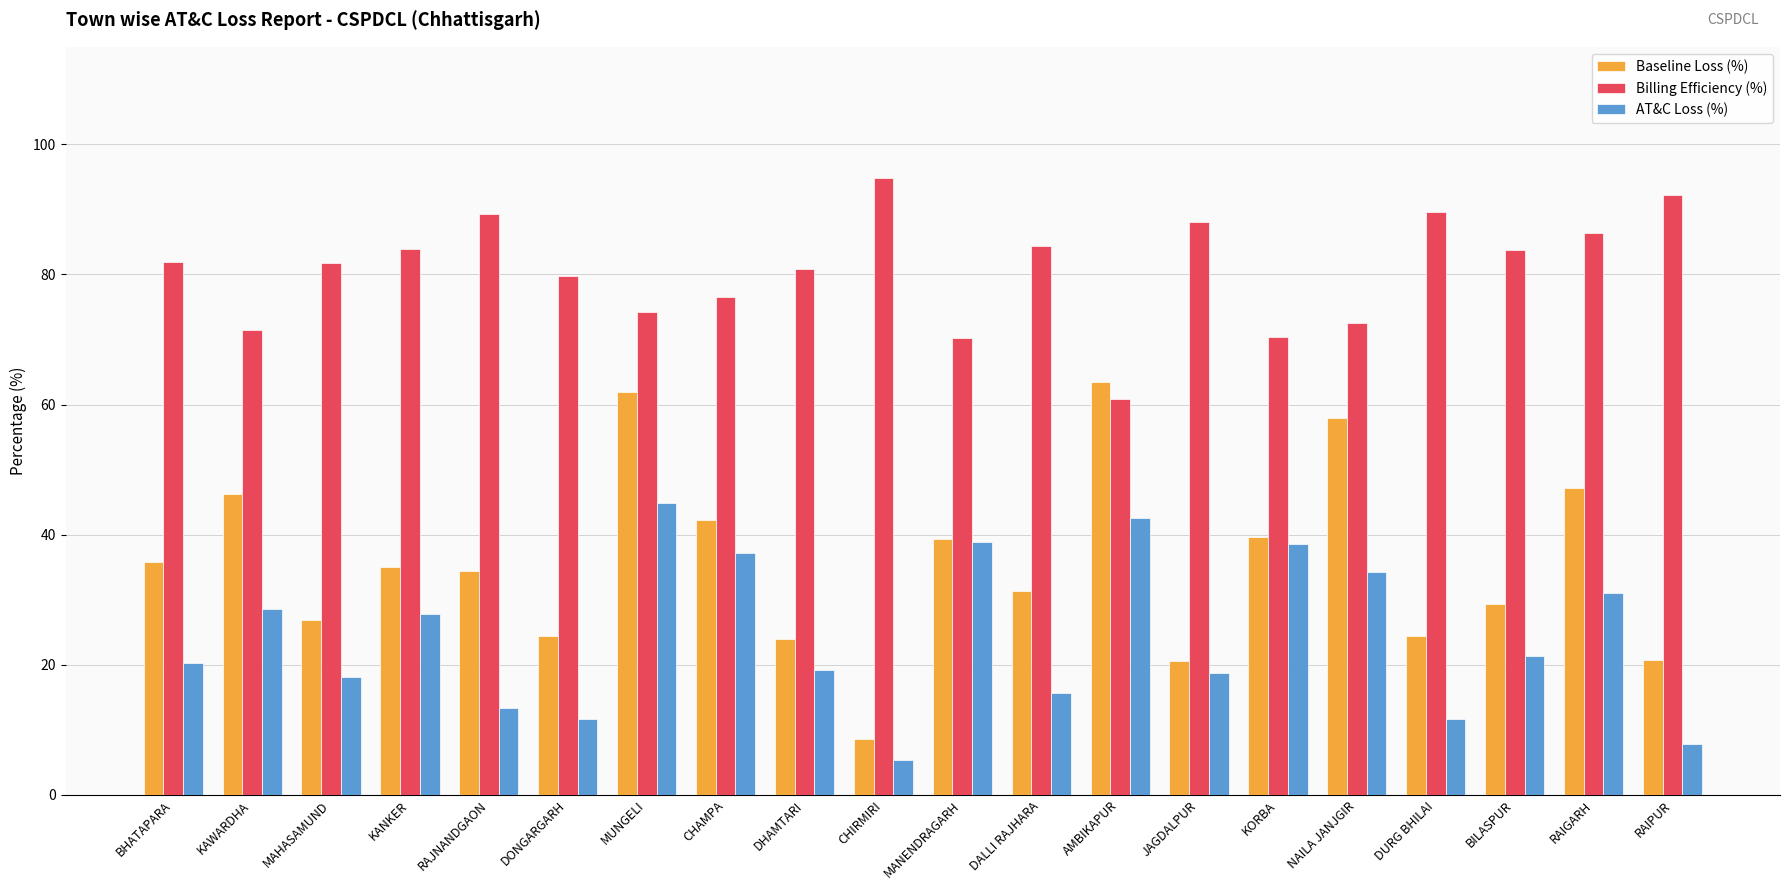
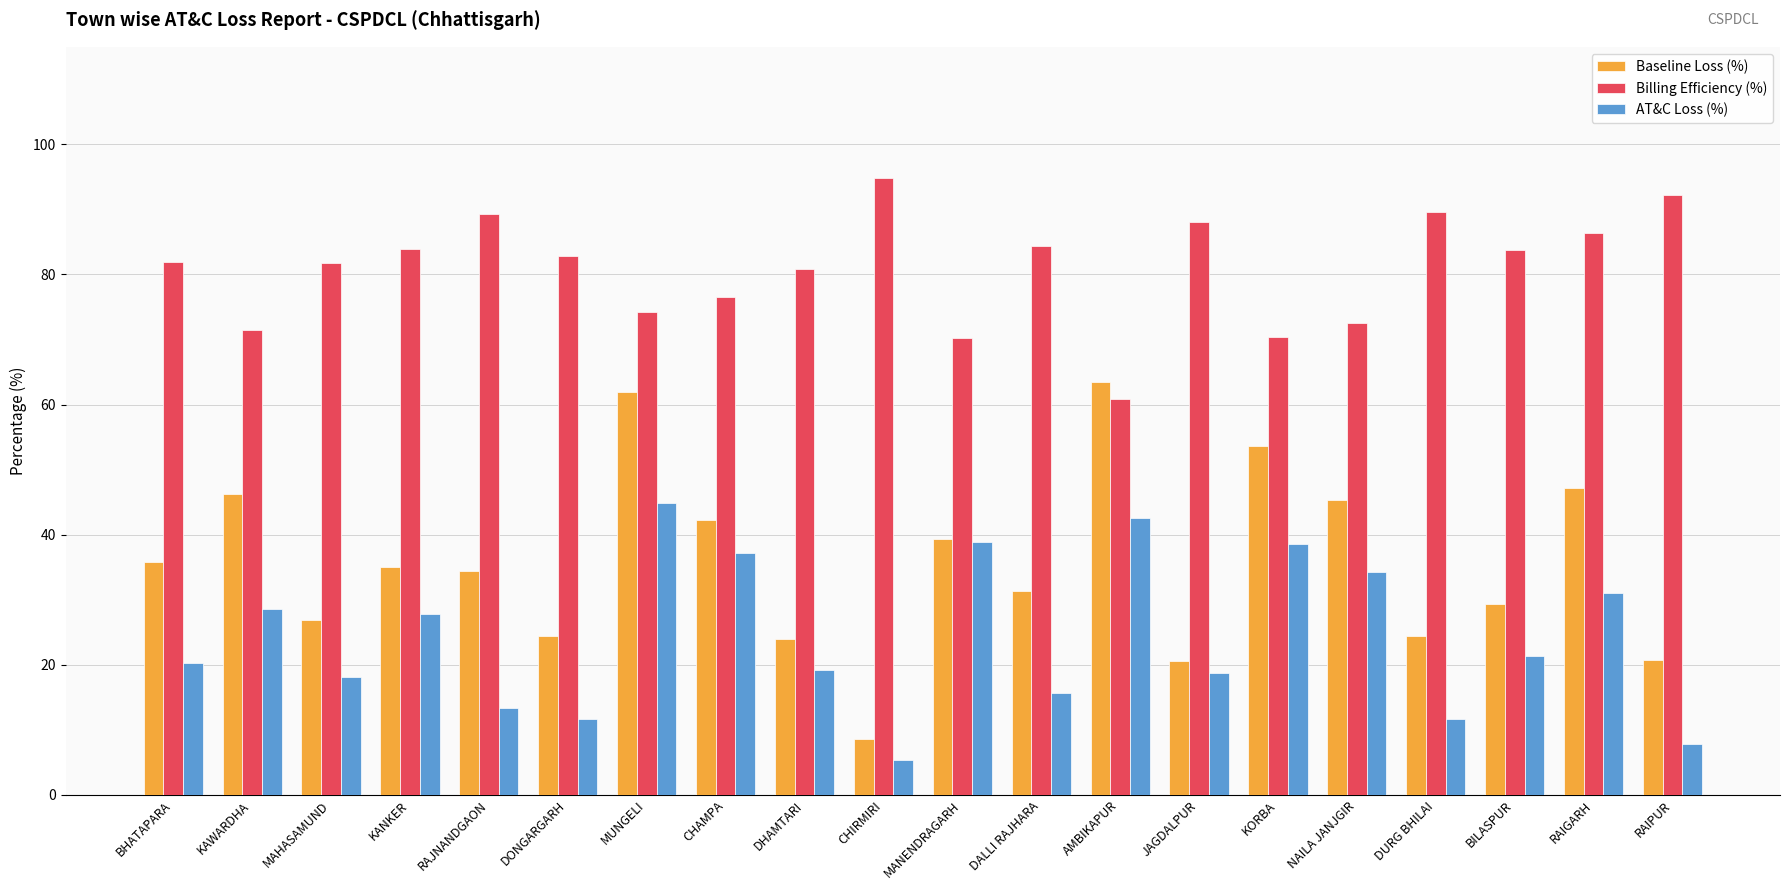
Billing Efficiency (%), DONGARGARH: 80 -> 83
Baseline Loss (%), KORBA: 40 -> 54
Baseline Loss (%), NAILA JANJGIR: 58 -> 45
